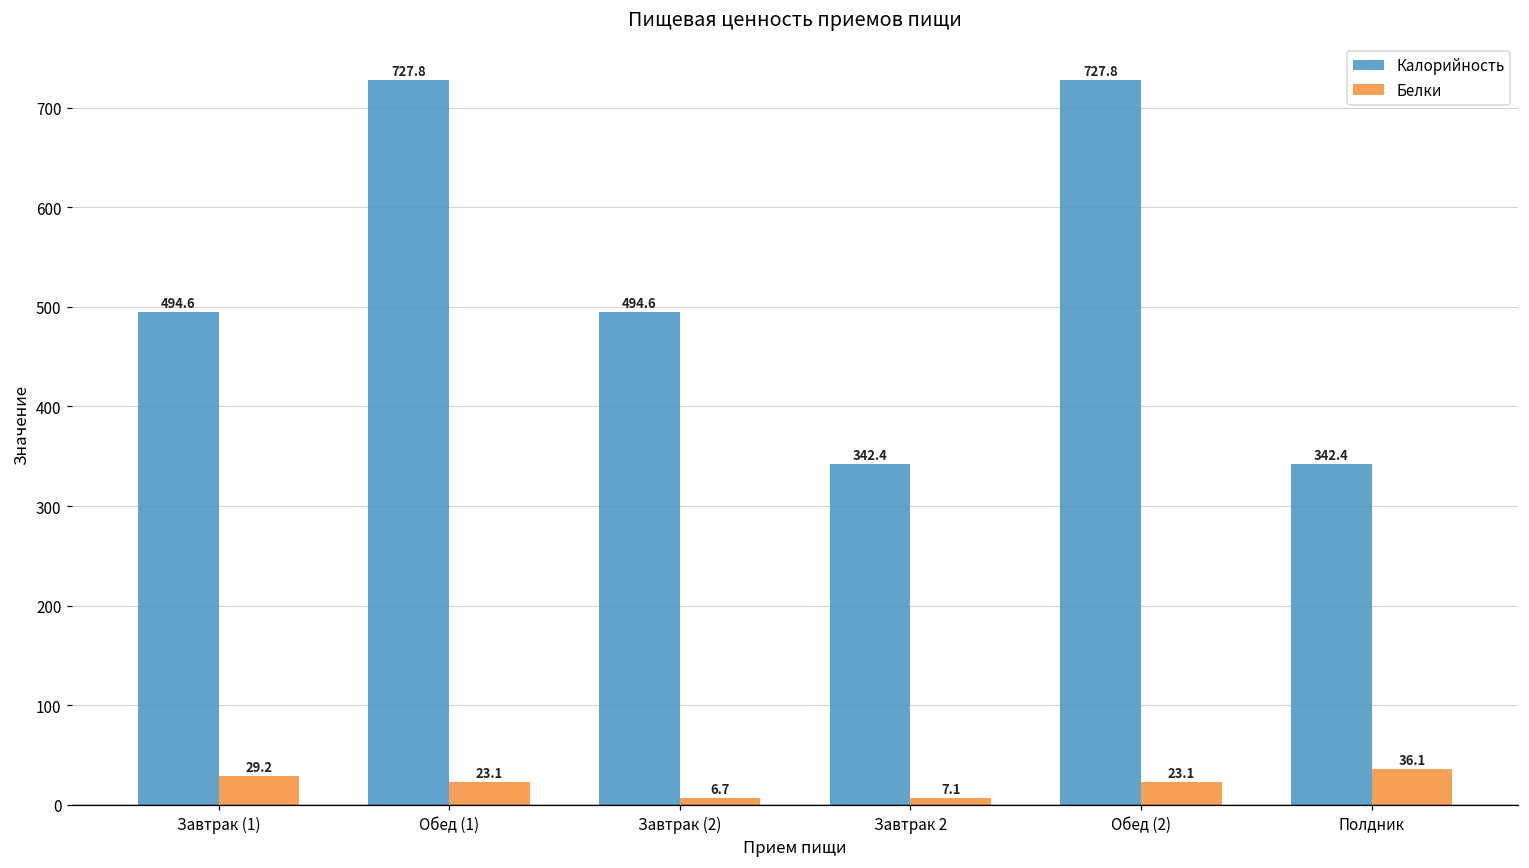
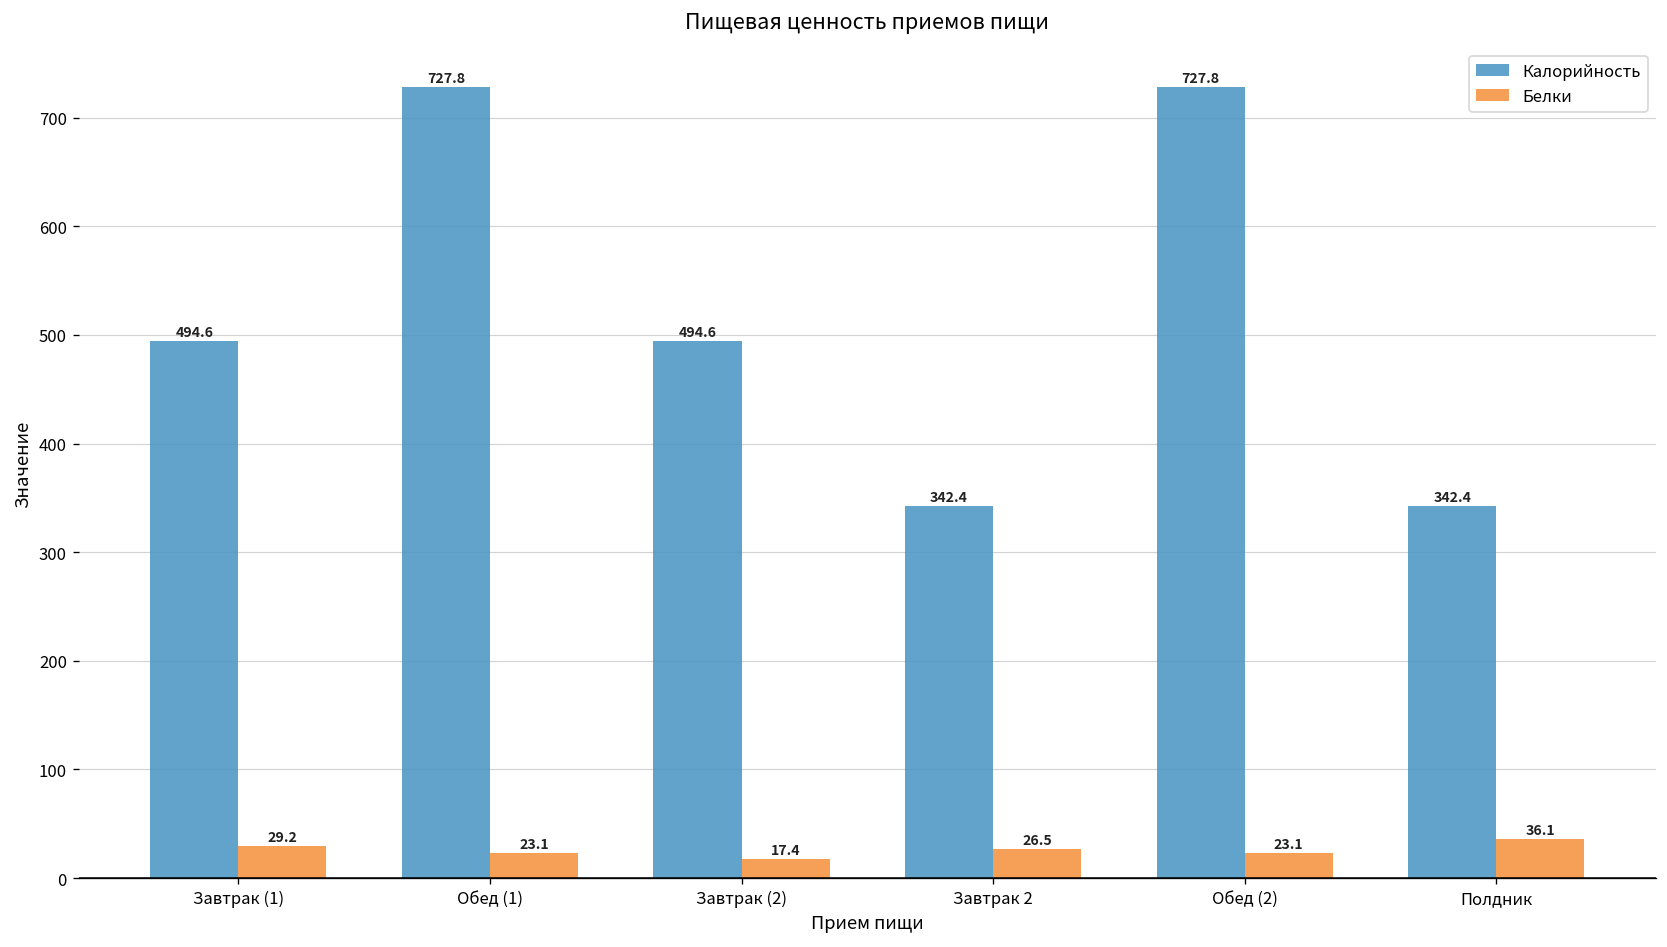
Белки, Завтрак (2): 6.7 -> 17.4
Белки, Завтрак 2: 7.1 -> 26.5
